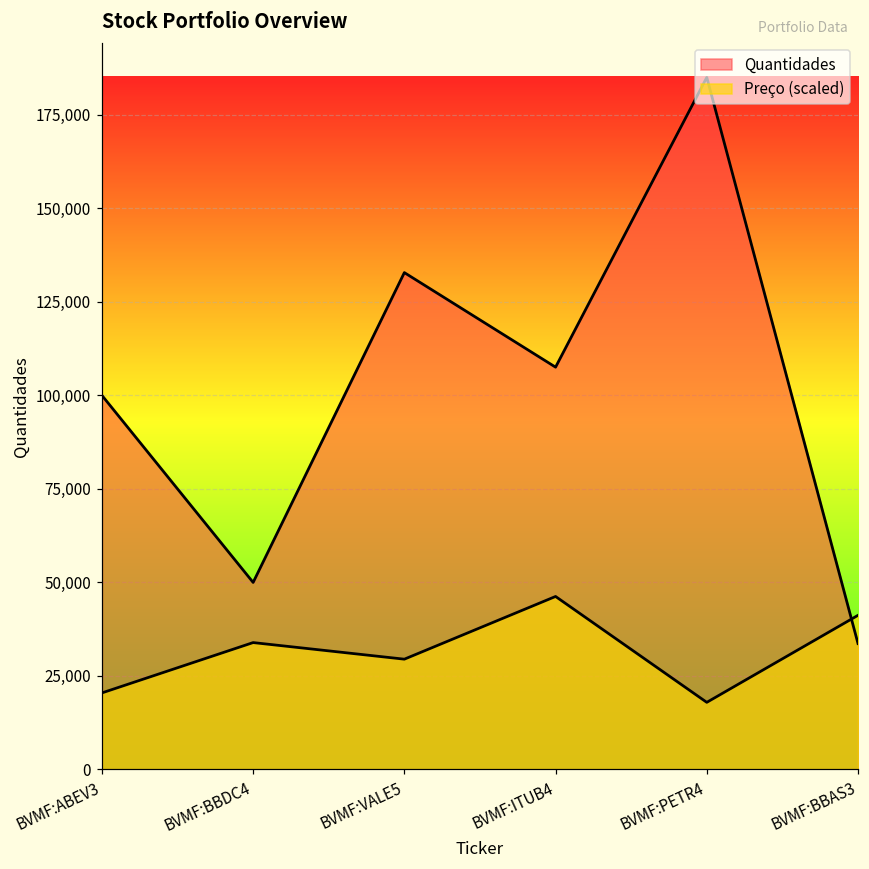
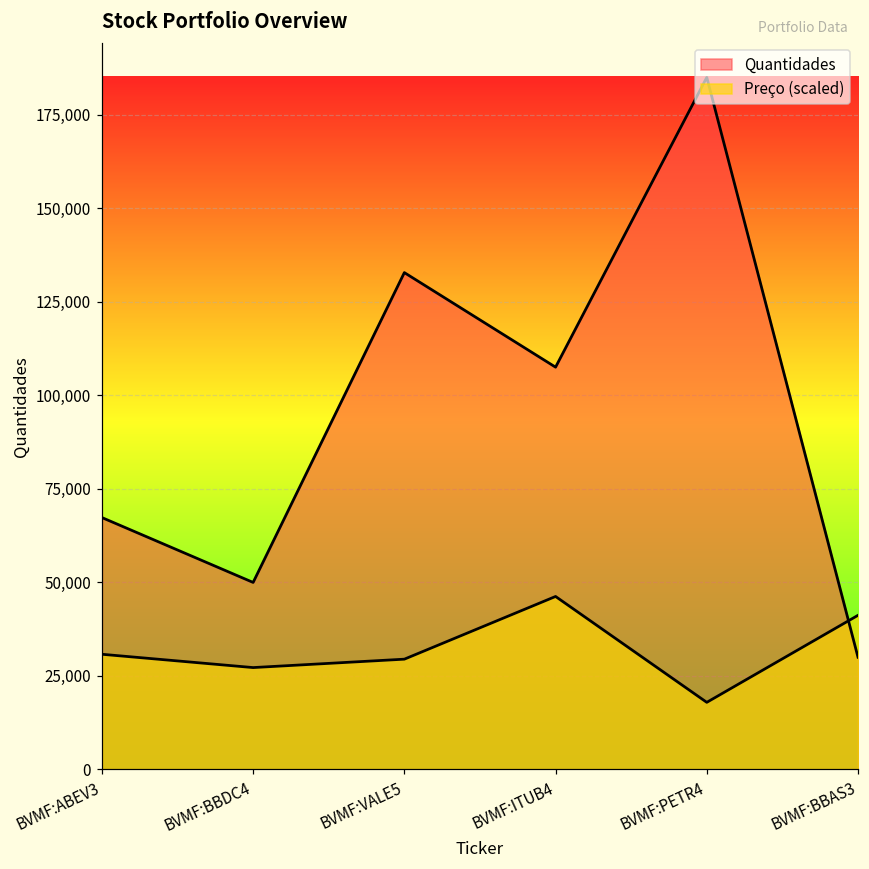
Quantidades, BVMF:ABEV3: 100,000 -> 67,000
Preço (scaled), BVMF:ABEV3: 20,000 -> 31,000
Preço (scaled), BVMF:BBDC4: 34,000 -> 27,000
Quantidades, BVMF:BBAS3: 34,000 -> 30,000
